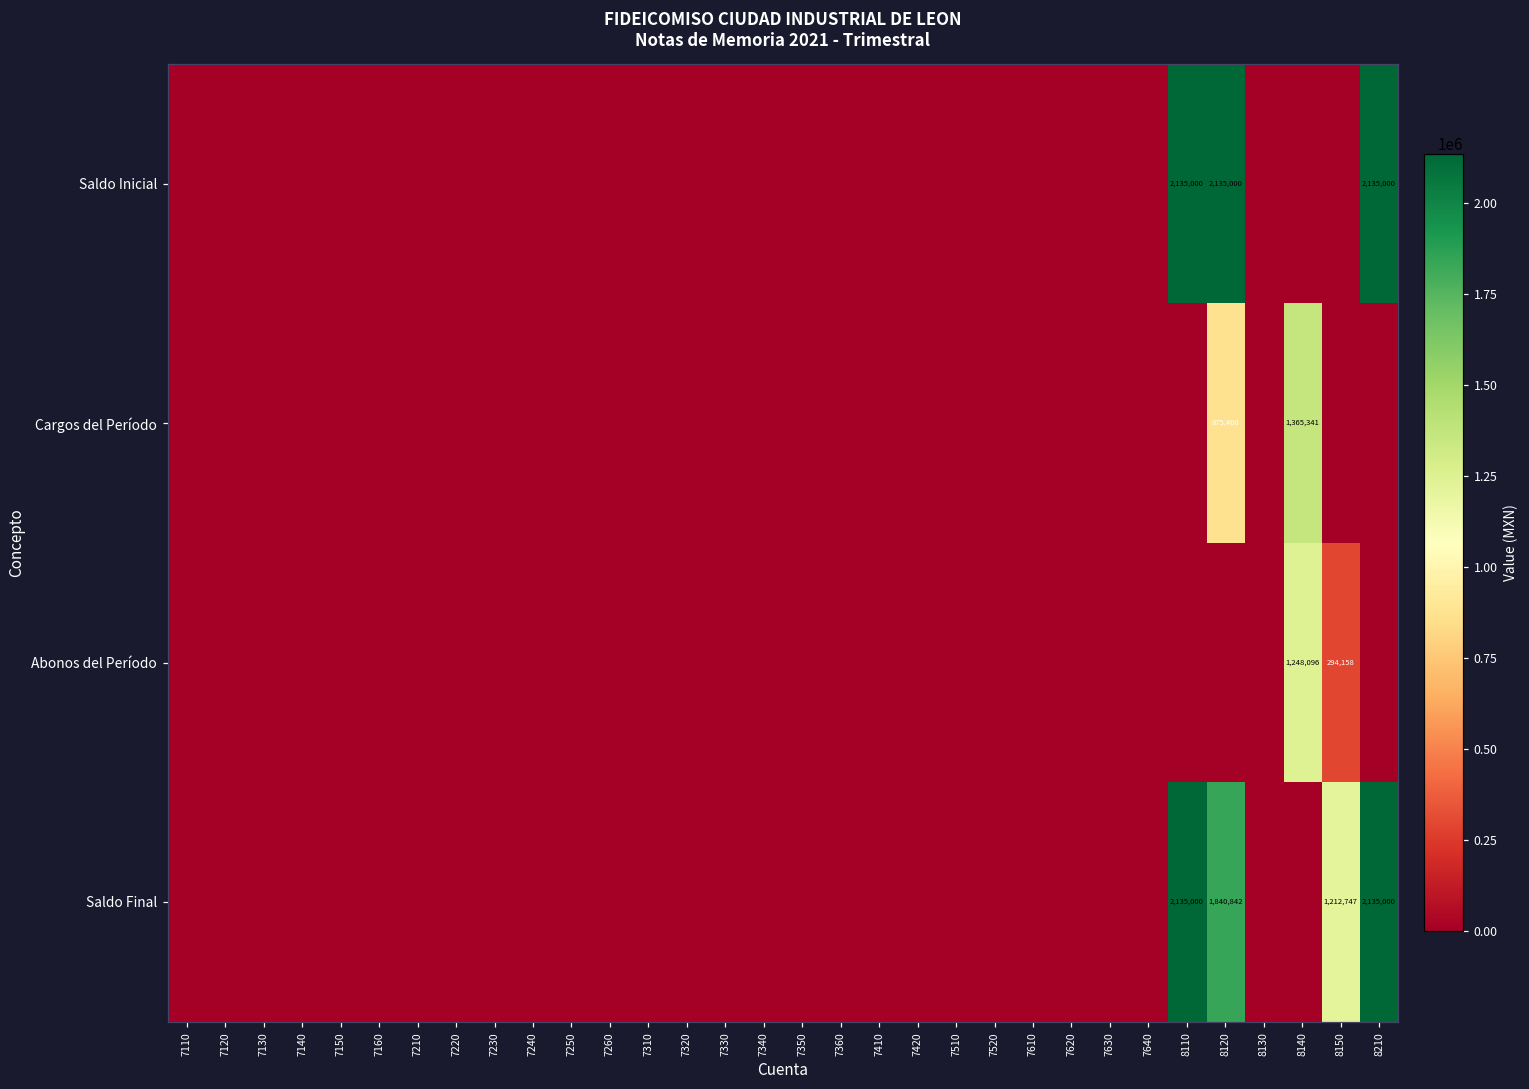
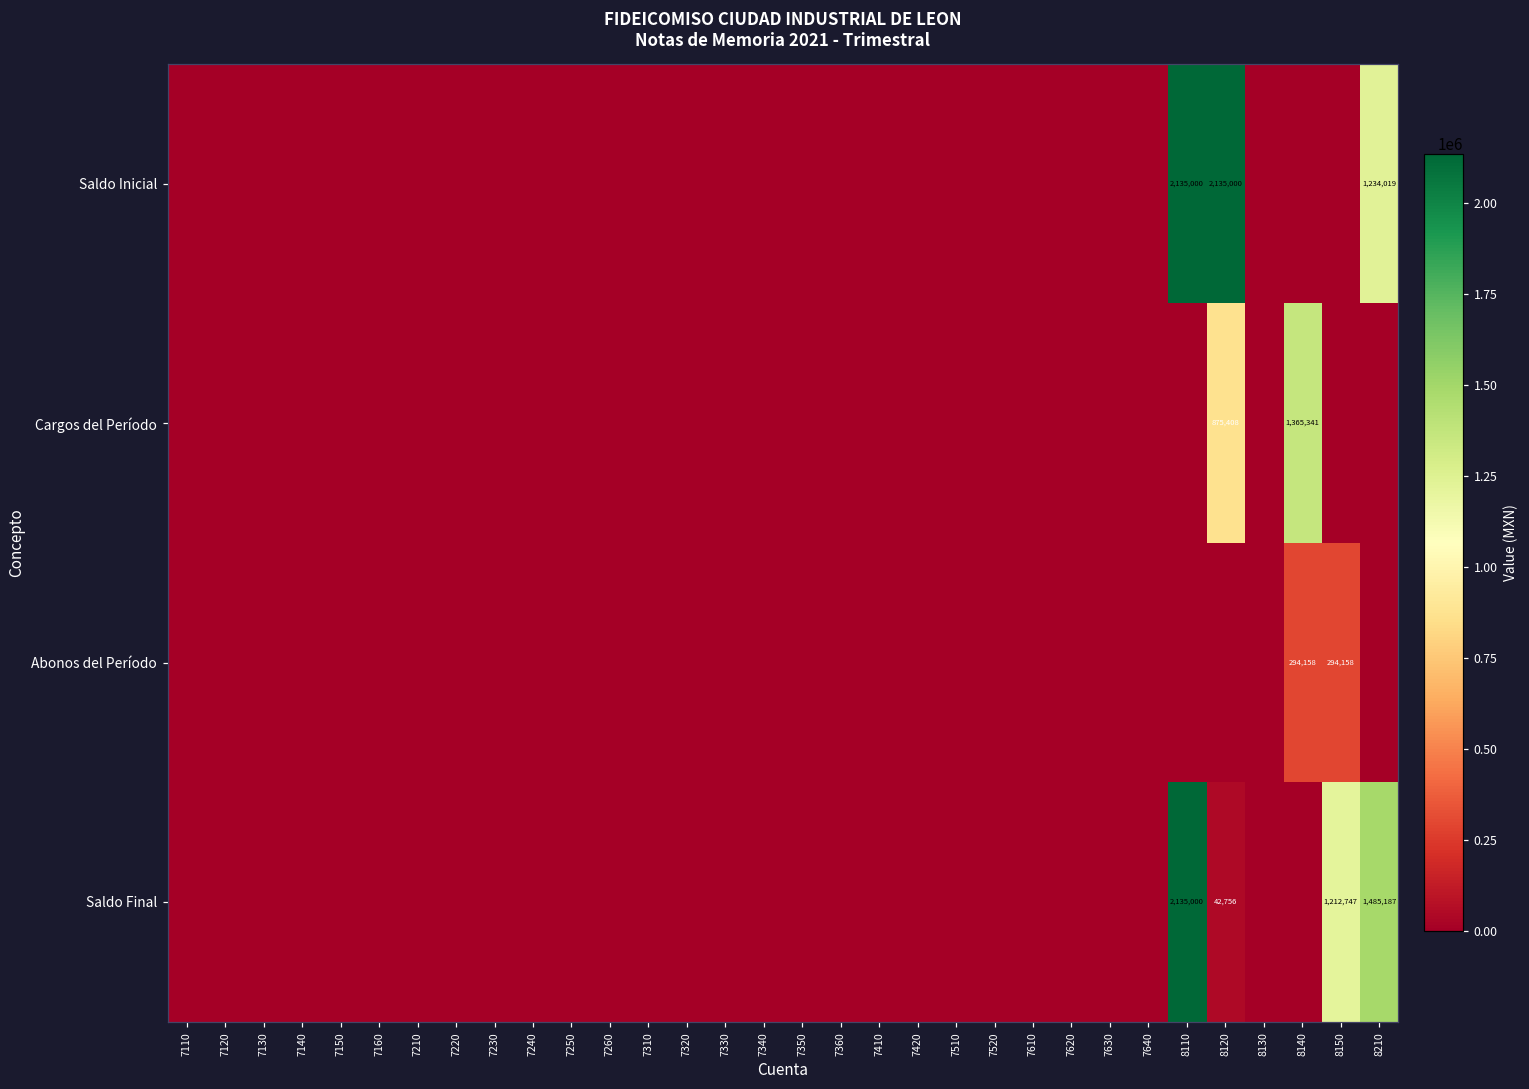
Saldo Inicial, 8210: 2,135,000 -> 1,234,019
Abonos del Período, 8140: 1,248,096 -> 294,158
Saldo Final, 8120: 1,840,842 -> 42,756
Saldo Final, 8210: 2,135,000 -> 1,485,187
